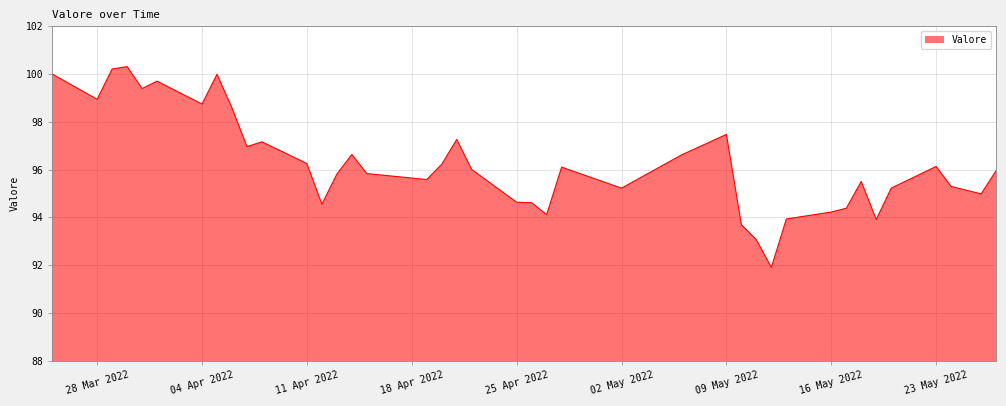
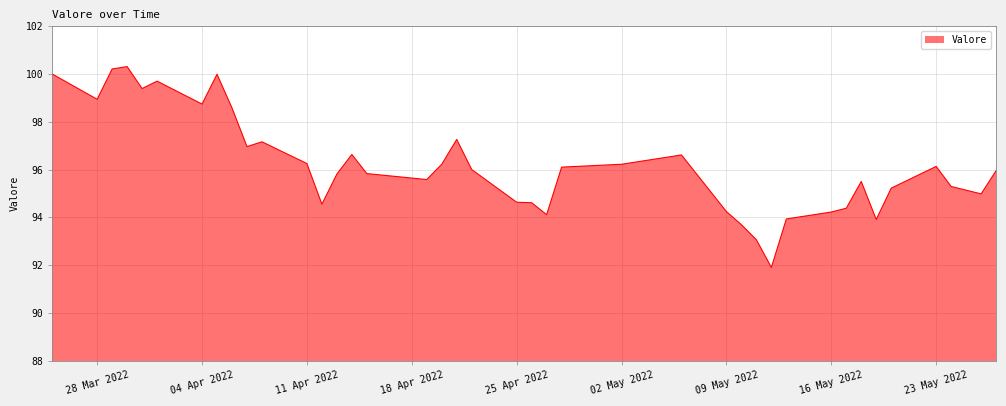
02 May 2022: 95.2 -> 96.2
09 May 2022: 97.5 -> 94.2
